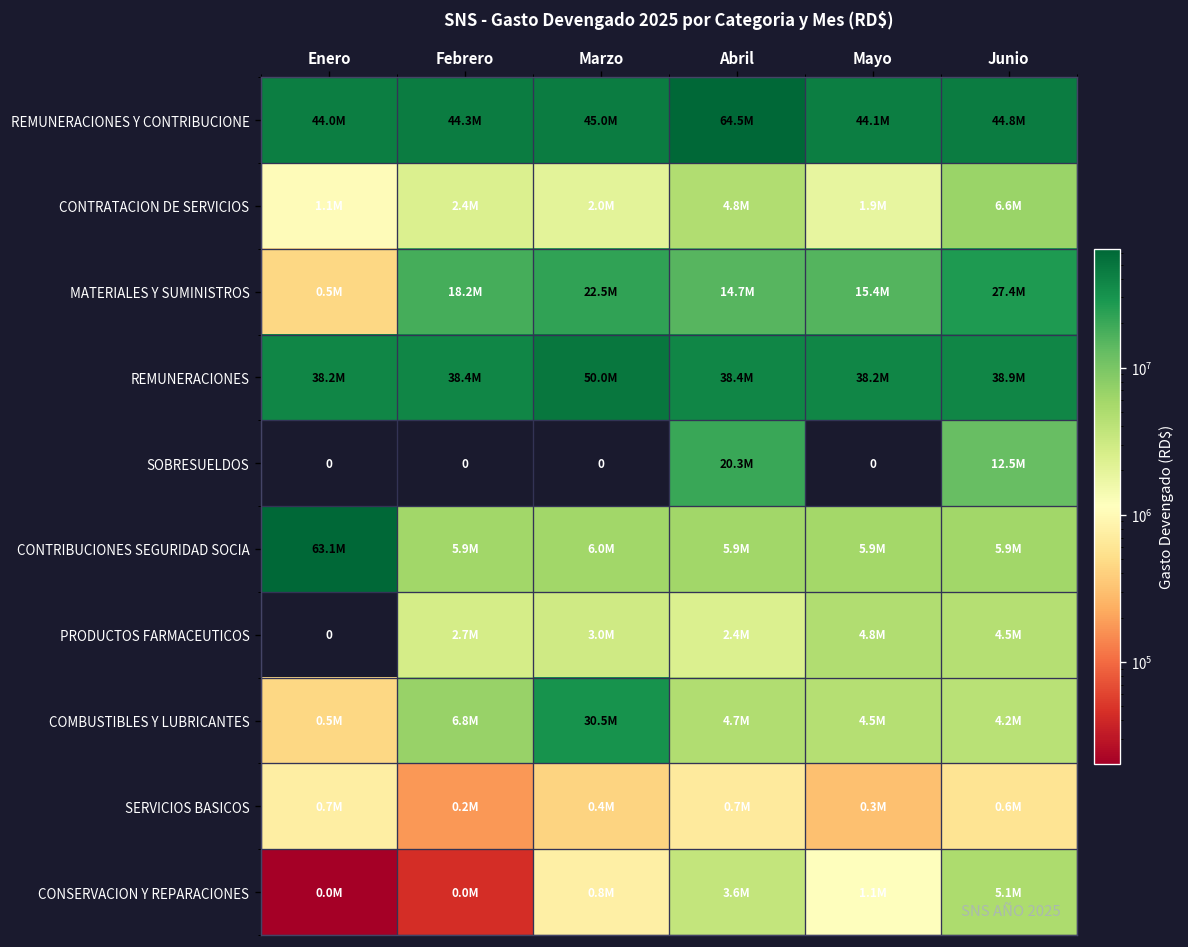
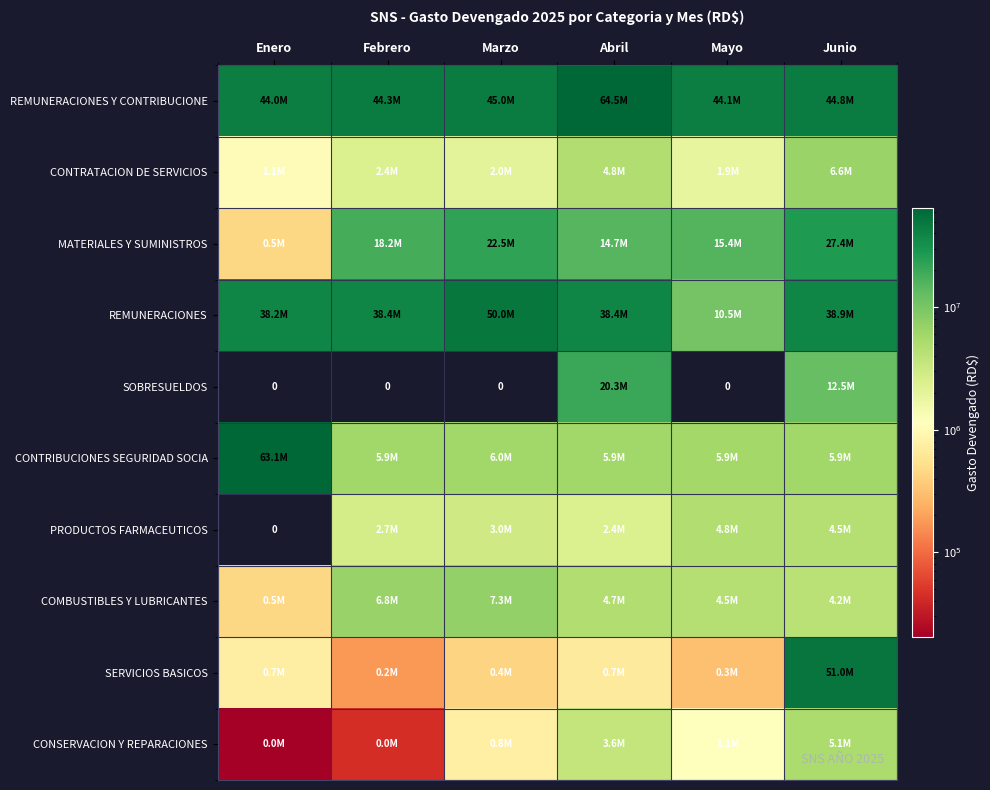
REMUNERACIONES, Mayo: 38.2M -> 10.5M
COMBUSTIBLES Y LUBRICANTES, Marzo: 30.5M -> 7.3M
SERVICIOS BASICOS, Junio: 0.6M -> 51.0M
